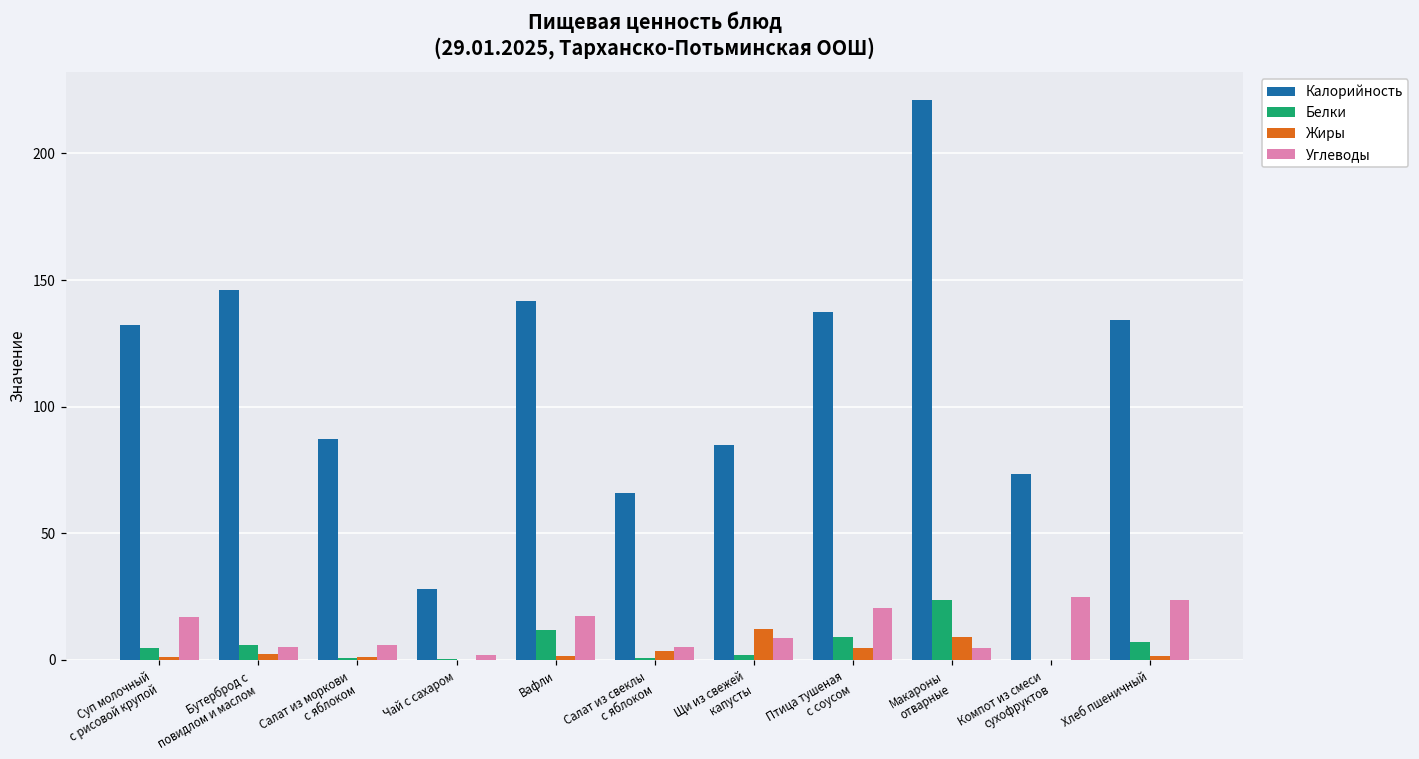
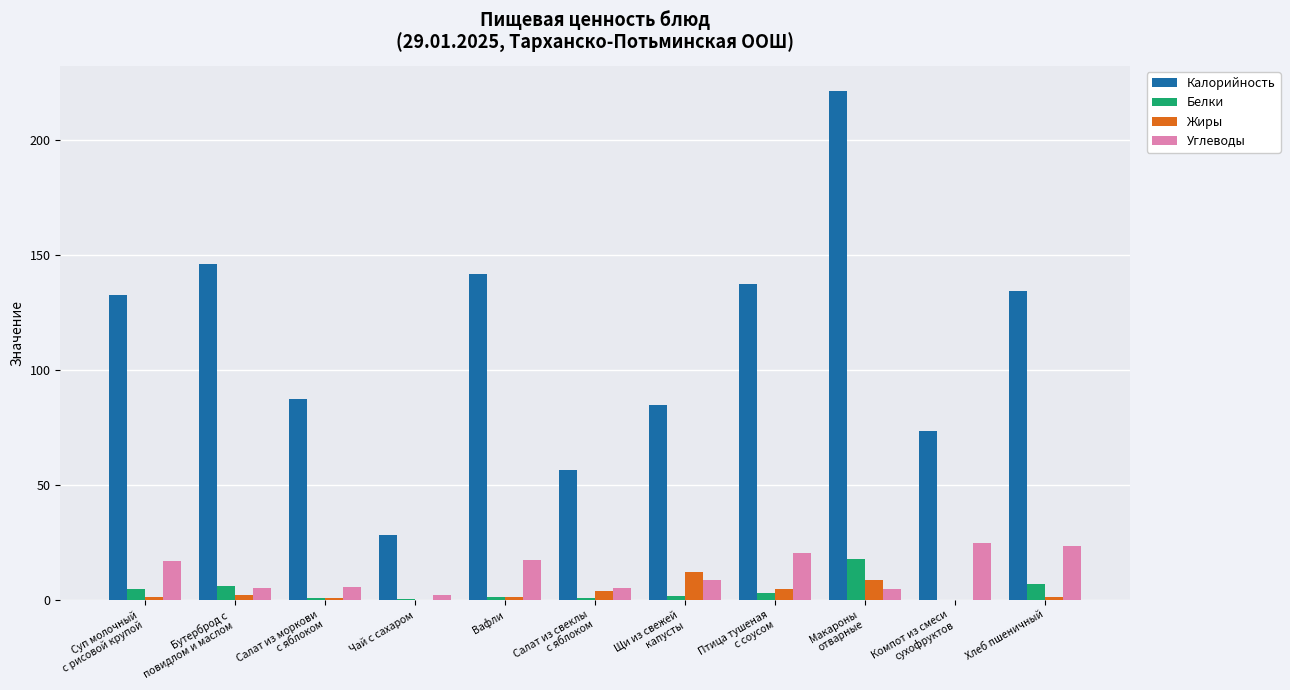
Белки, Вафли: 12 -> 1
Калорийность, Салат из свеклы с яблоком: 66 -> 56
Белки, Птица тушеная с соусом: 9 -> 3
Белки, Макароны отварные: 24 -> 18
